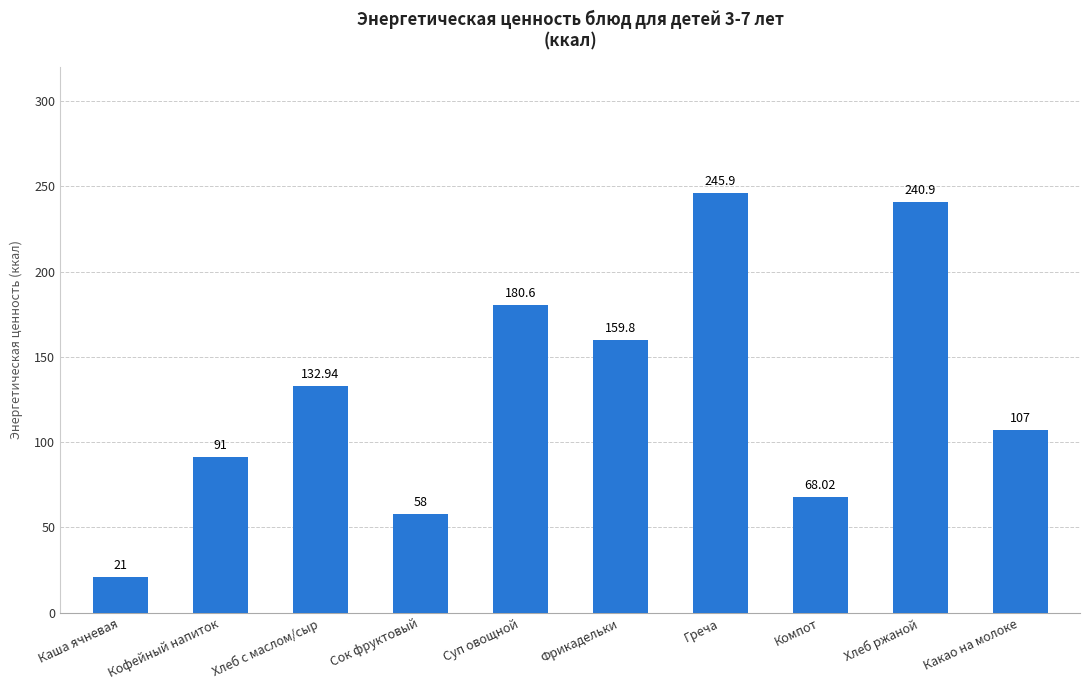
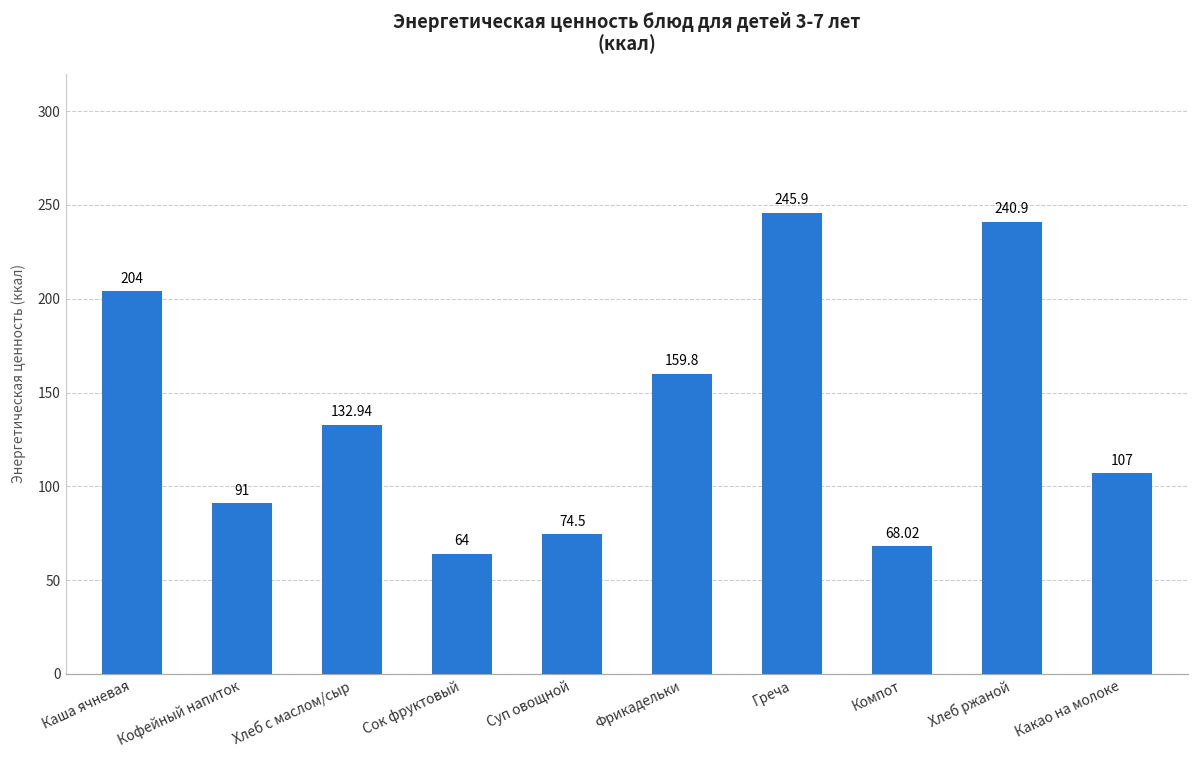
Каша ячневая: 21 -> 204
Сок фруктовый: 58 -> 64
Суп овощной: 180.6 -> 74.5
